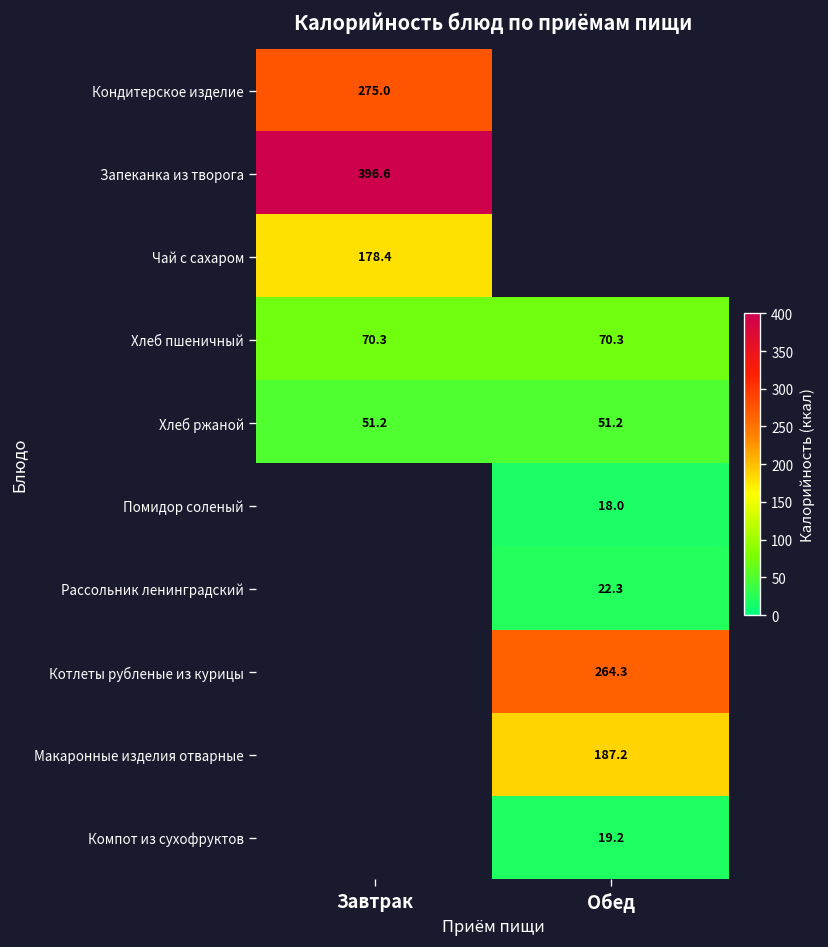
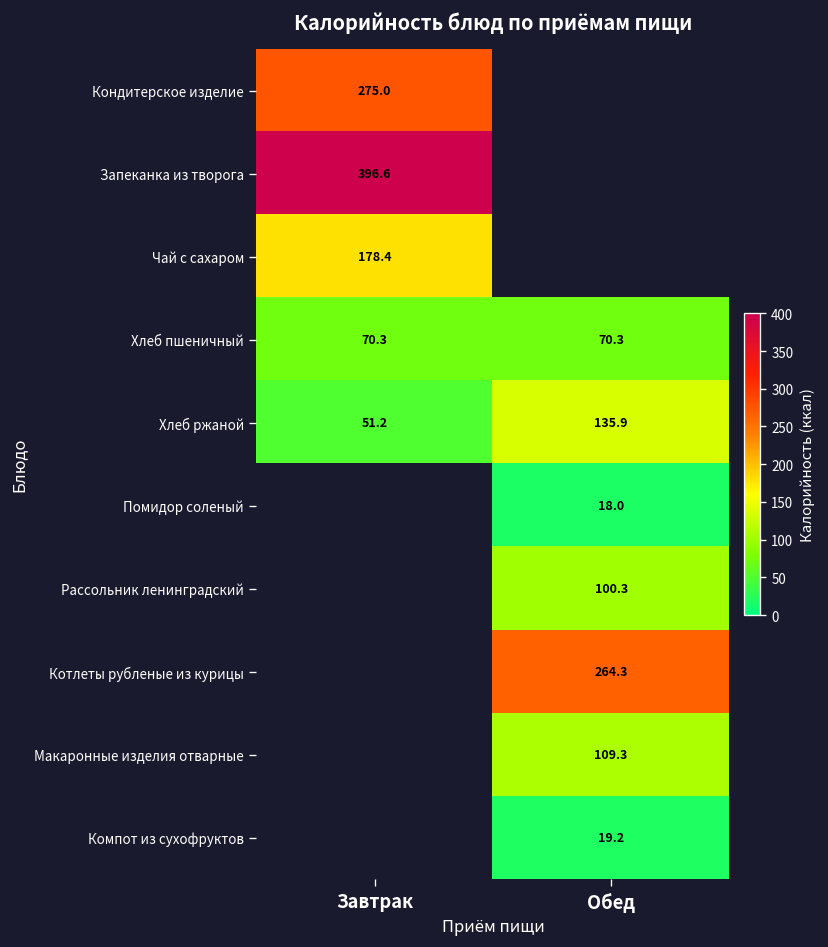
Хлеб ржаной, Обед: 51.2 -> 135.9
Рассольник ленинградский, Обед: 22.3 -> 100.3
Макаронные изделия отварные, Обед: 187.2 -> 109.3
